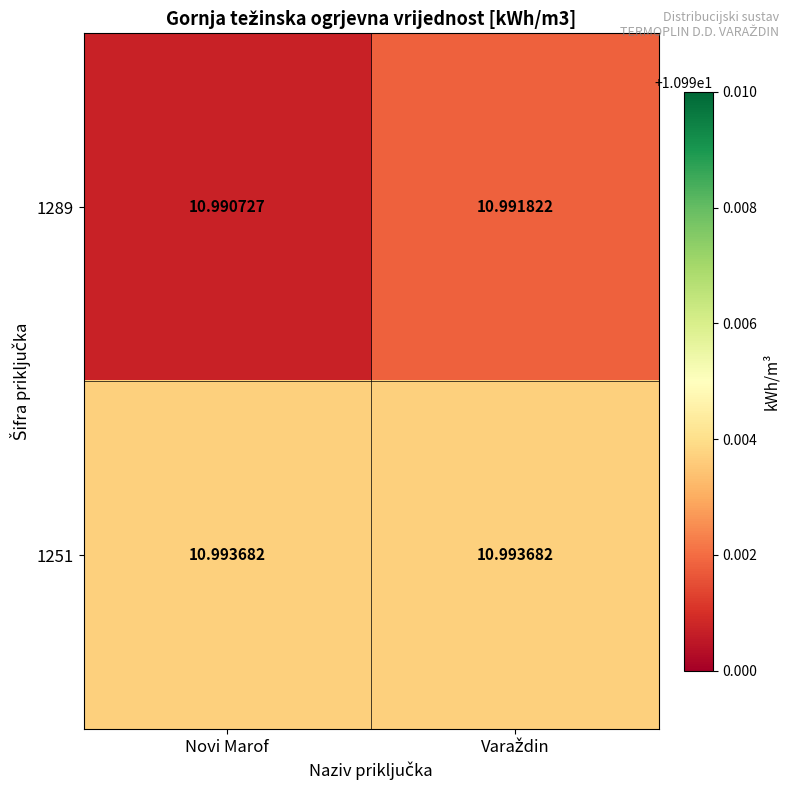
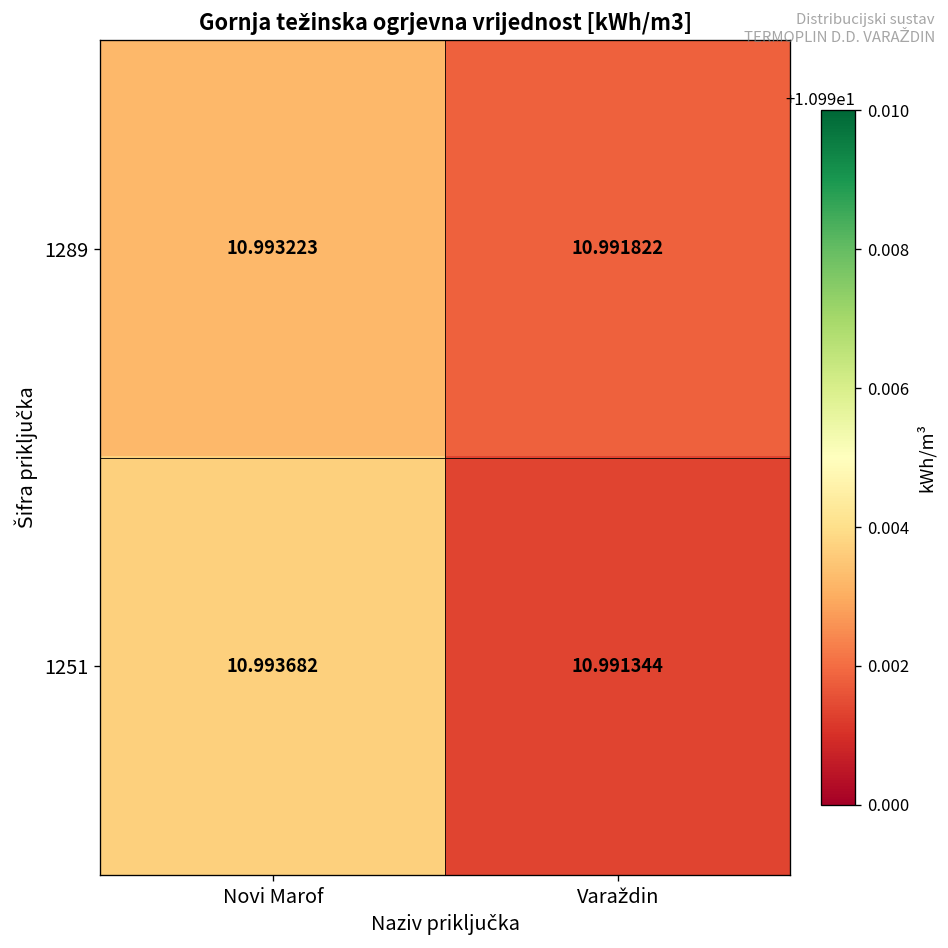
1289, Novi Marof: 10.990727 -> 10.993223
1251, Varaždin: 10.993682 -> 10.991344
